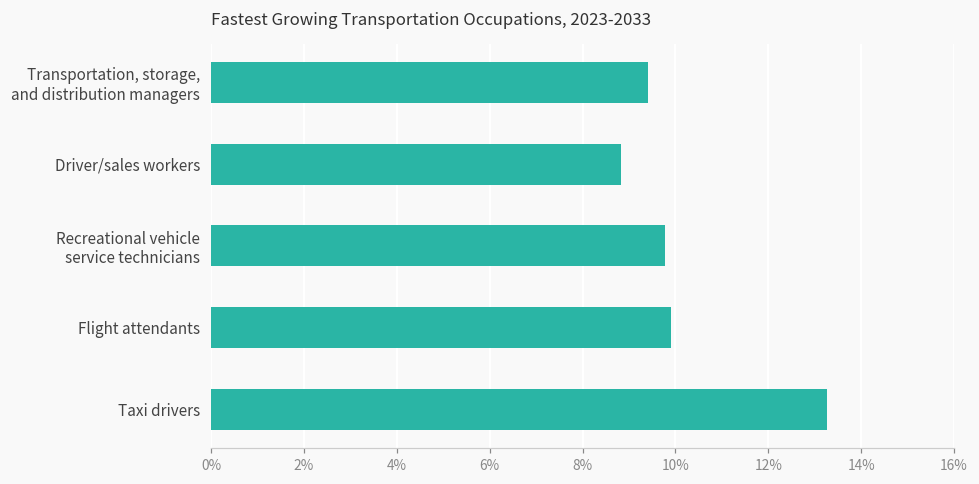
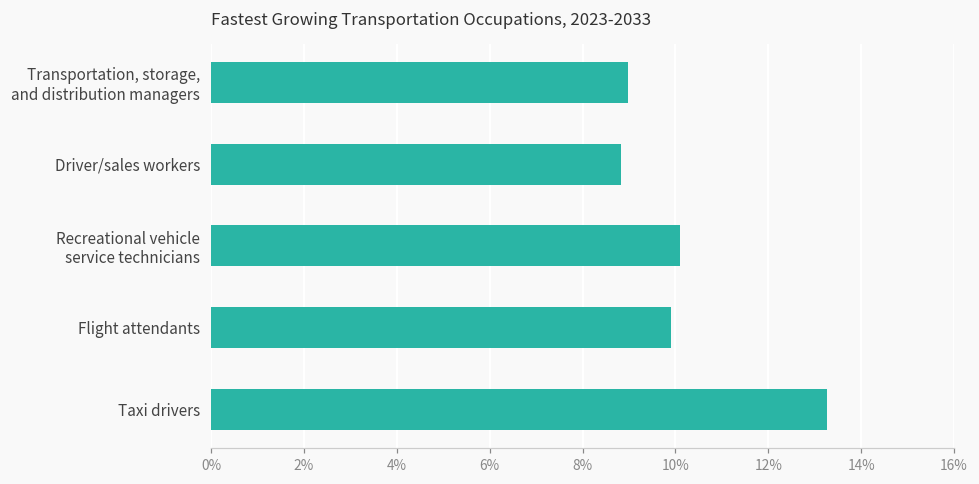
Transportation, storage, and distribution managers: 9.4% -> 9.0%
Recreational vehicle service technicians: 9.8% -> 10.1%
